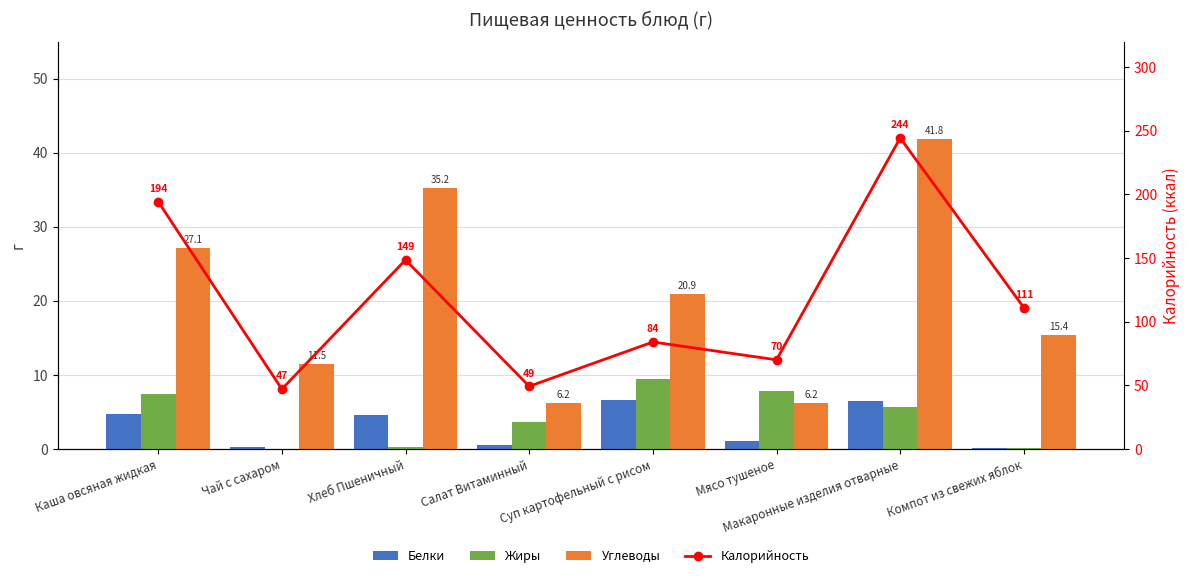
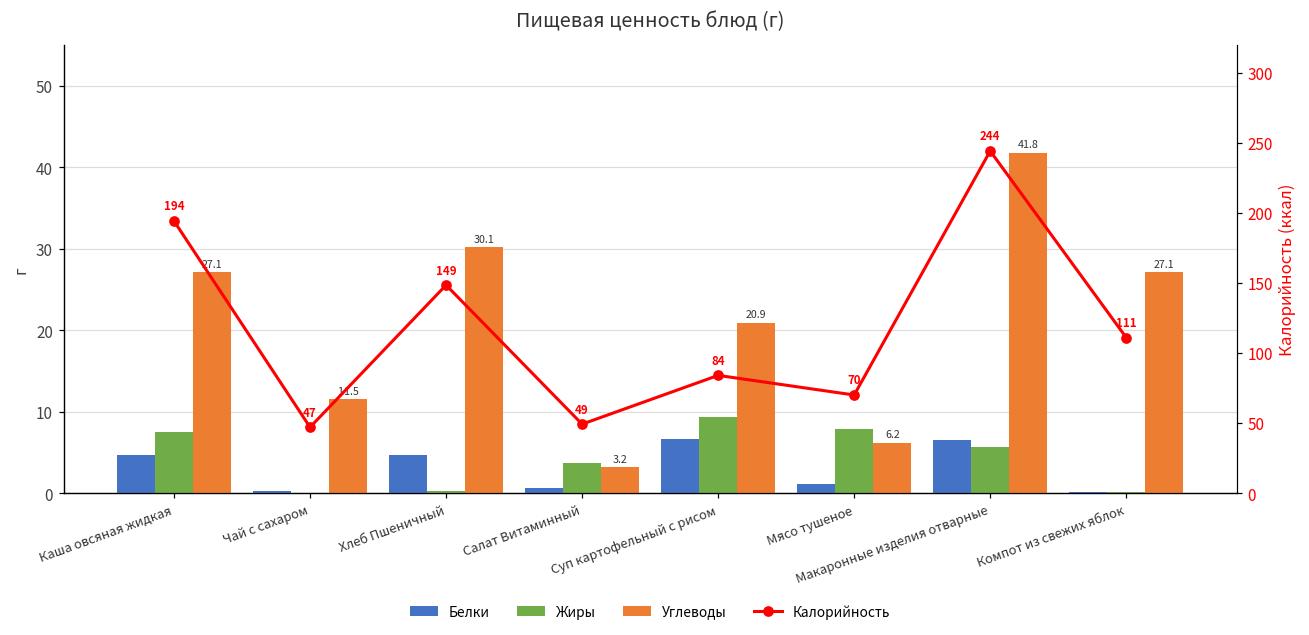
Углеводы, Хлеб Пшеничный: 35.2 -> 30.1
Углеводы, Салат Витаминный: 6.2 -> 3.2
Углеводы, Компот из свежих яблок: 15.4 -> 27.1
